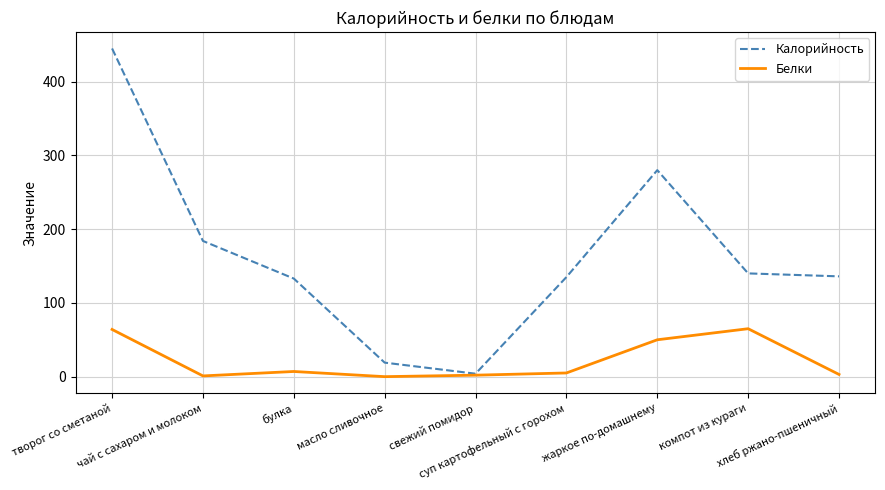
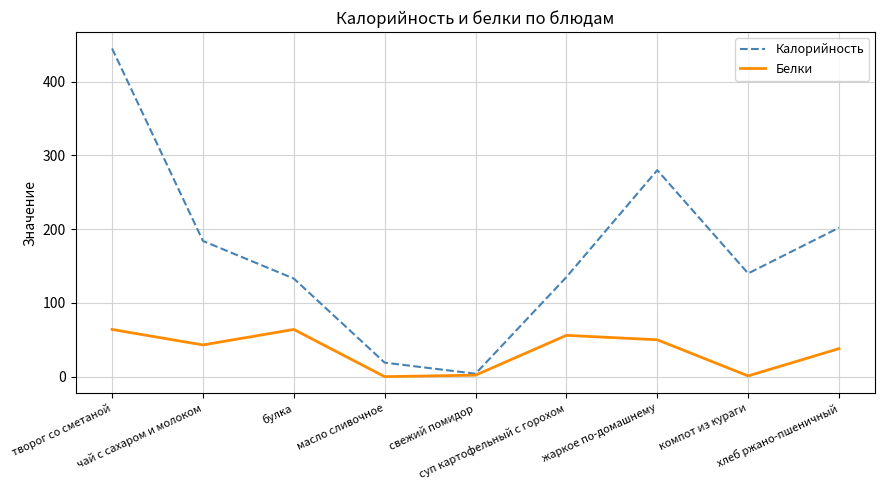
Белки, чай с сахаром и молоком: 0 -> 40
Белки, булка: 10 -> 60
Белки, суп картофельный с горохом: 10 -> 60
Белки, компот из кураги: 70 -> 0
Калорийность, хлеб ржано-пшеничный: 140 -> 200
Белки, хлеб ржано-пшеничный: 0 -> 40
